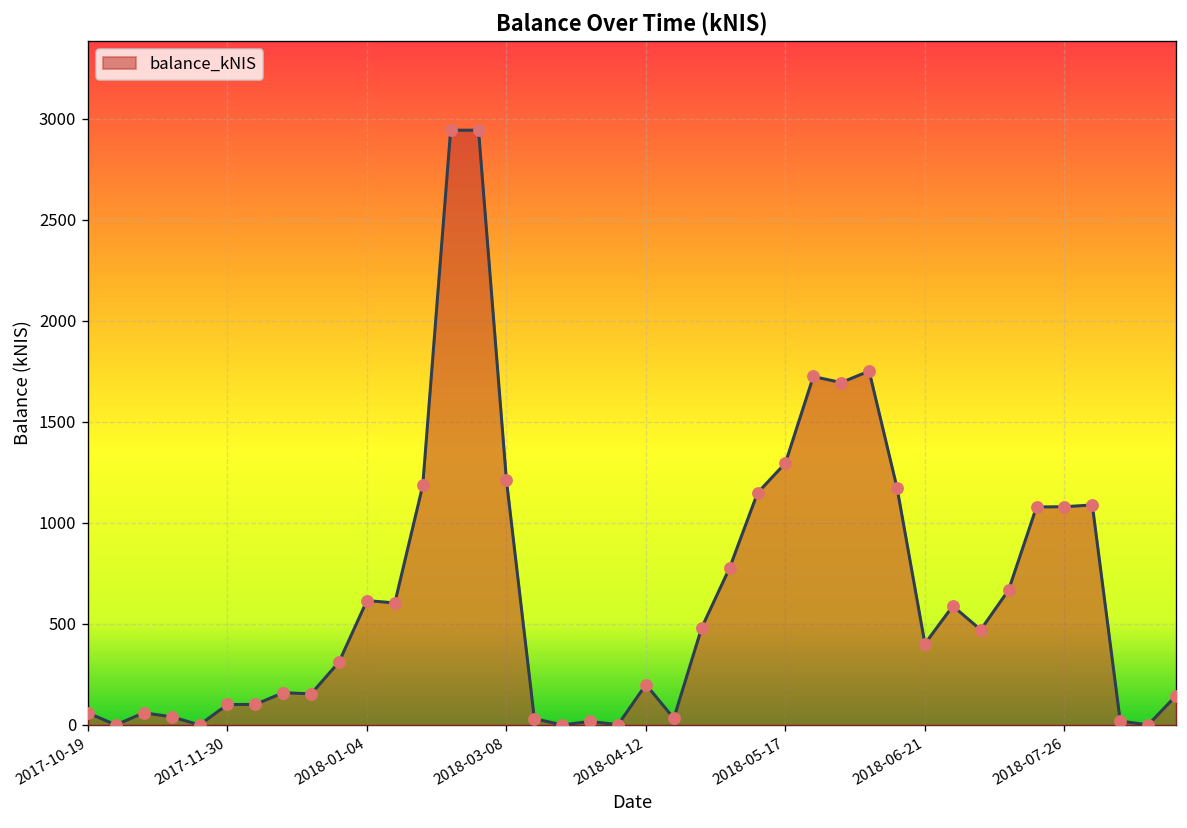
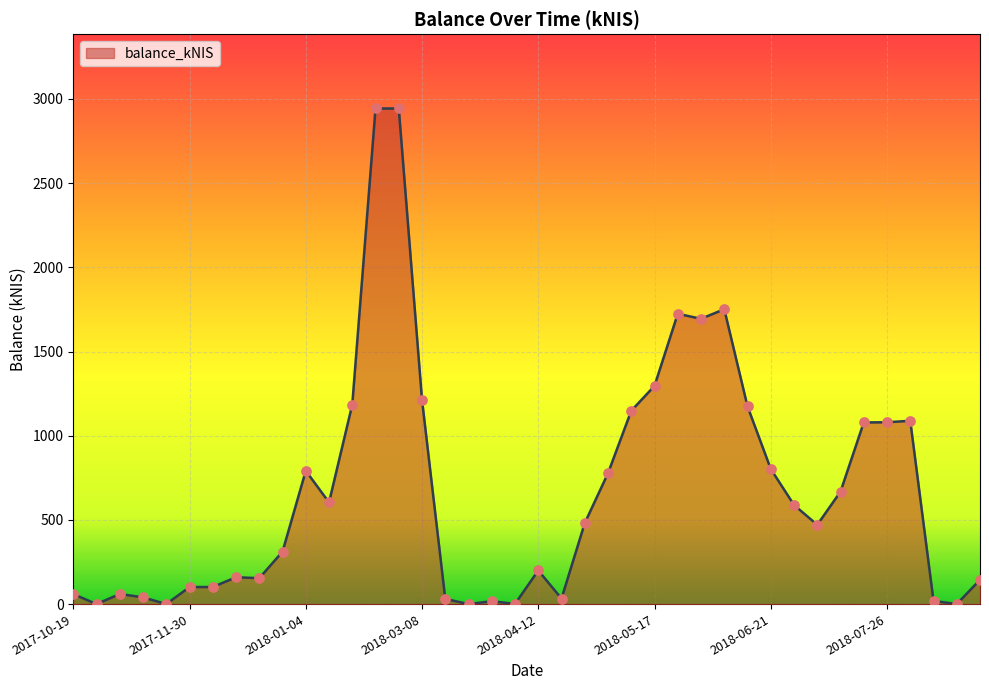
2018-01-04: 620 -> 790
2018-06-21: 400 -> 800
